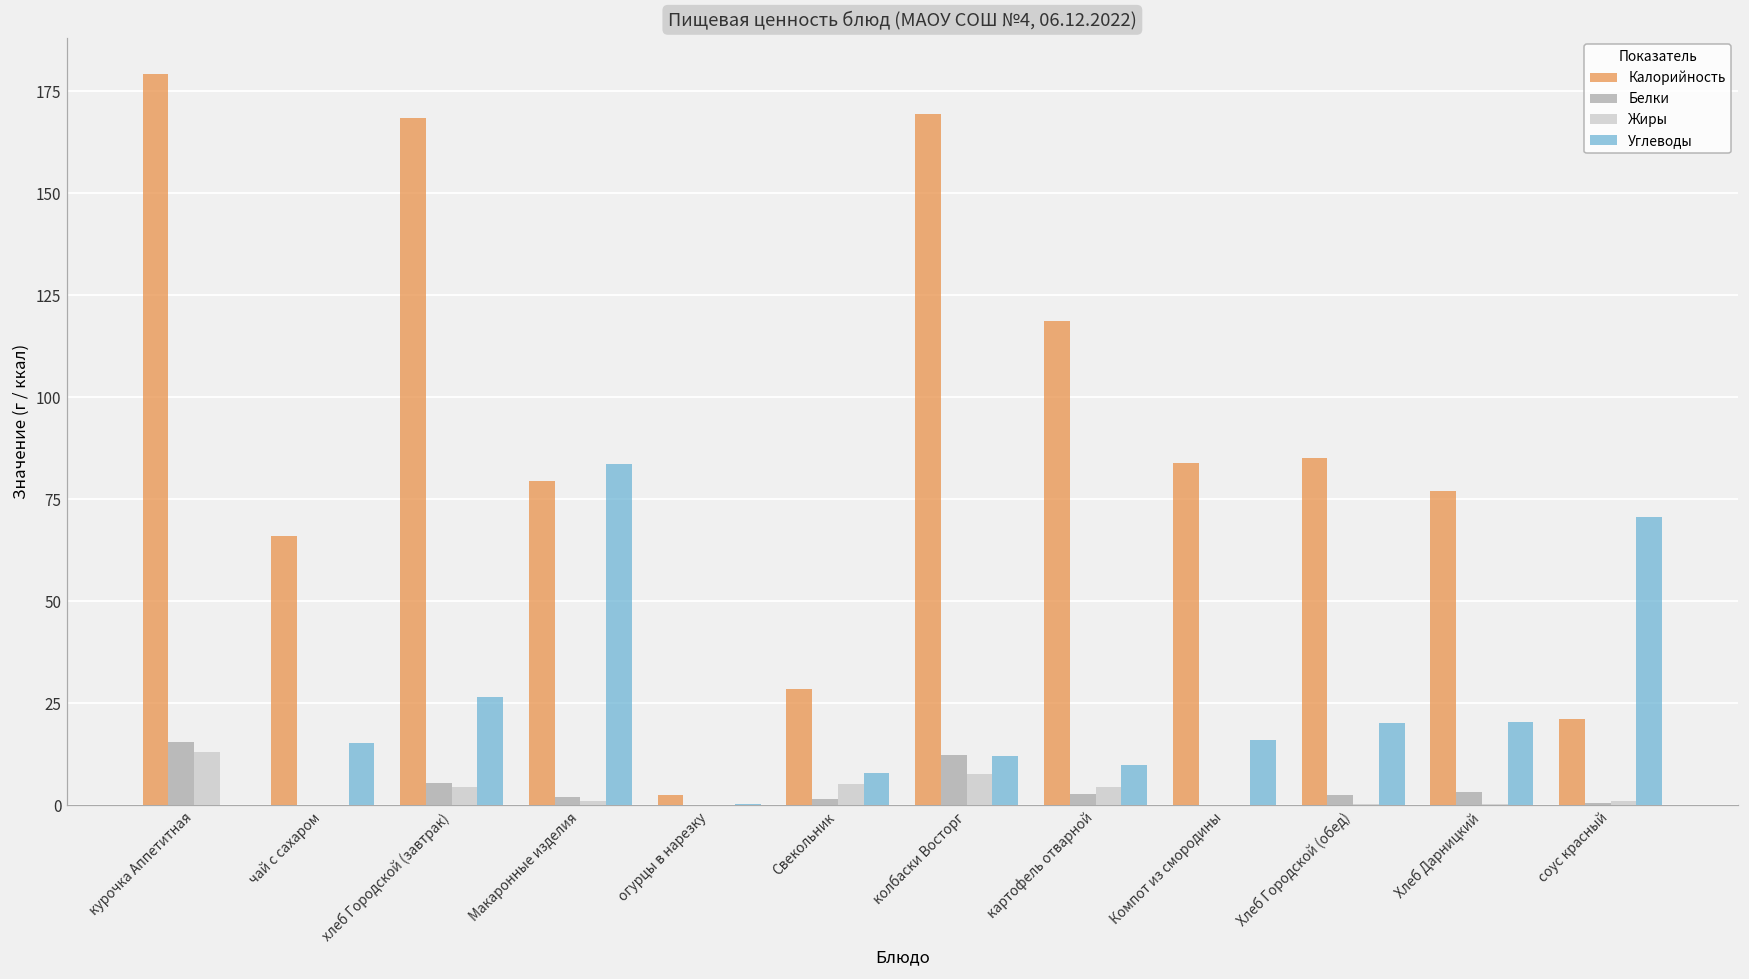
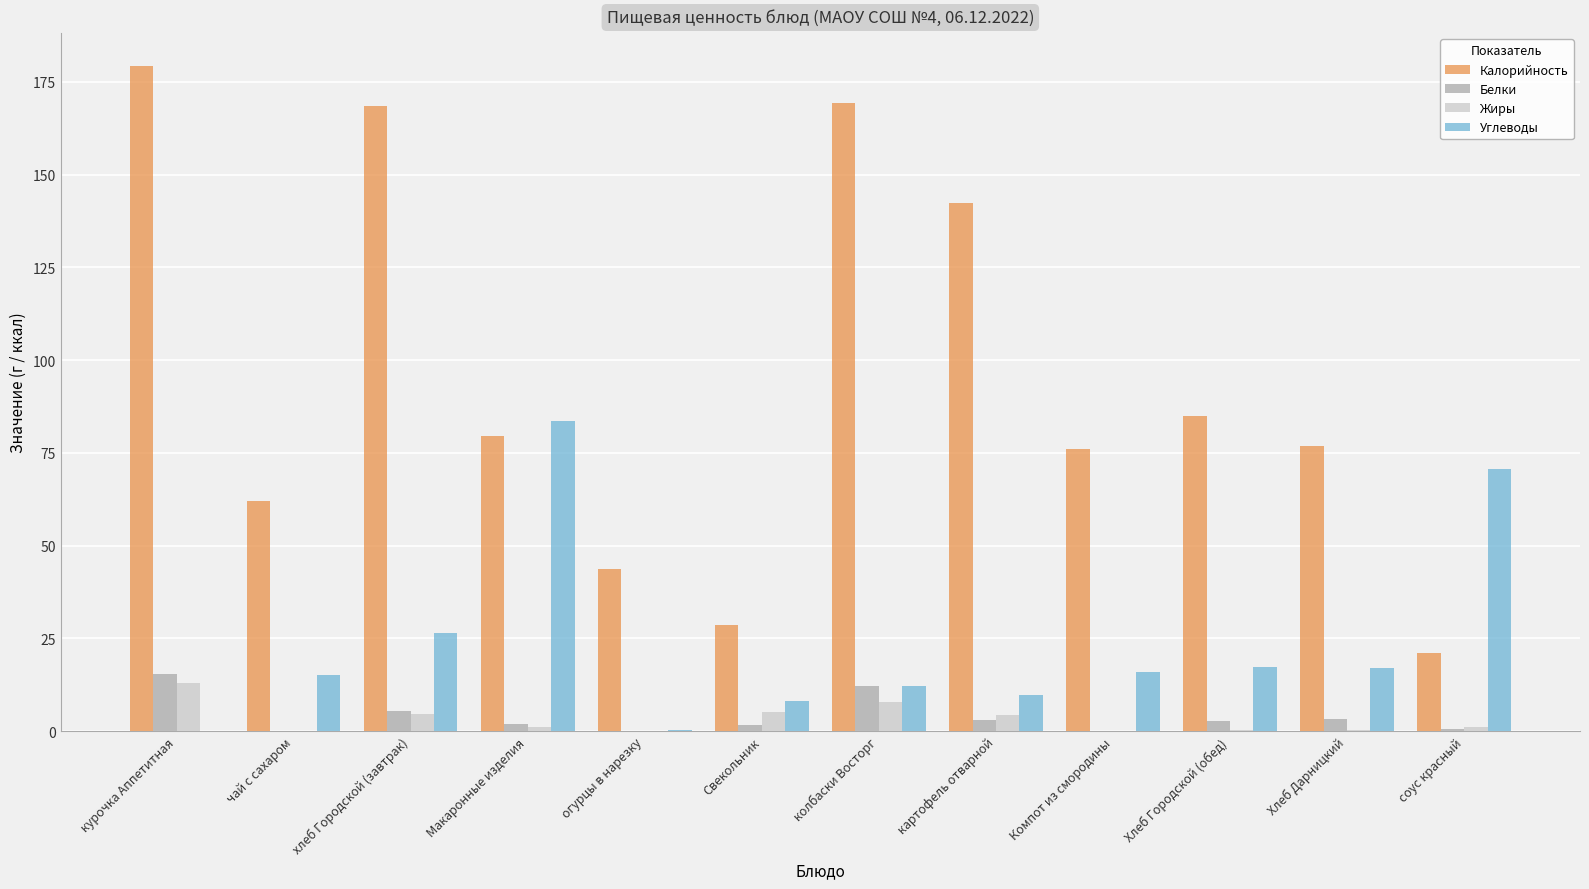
Калорийность, чай с сахаром: 66 -> 62
Калорийность, огурцы в нарезку: 2 -> 44
Калорийность, картофель отварной: 119 -> 142
Калорийность, Компот из смородины: 84 -> 76
Углеводы, Хлеб Городской (обед): 20 -> 17
Углеводы, Хлеб Дарницкий: 20 -> 17
